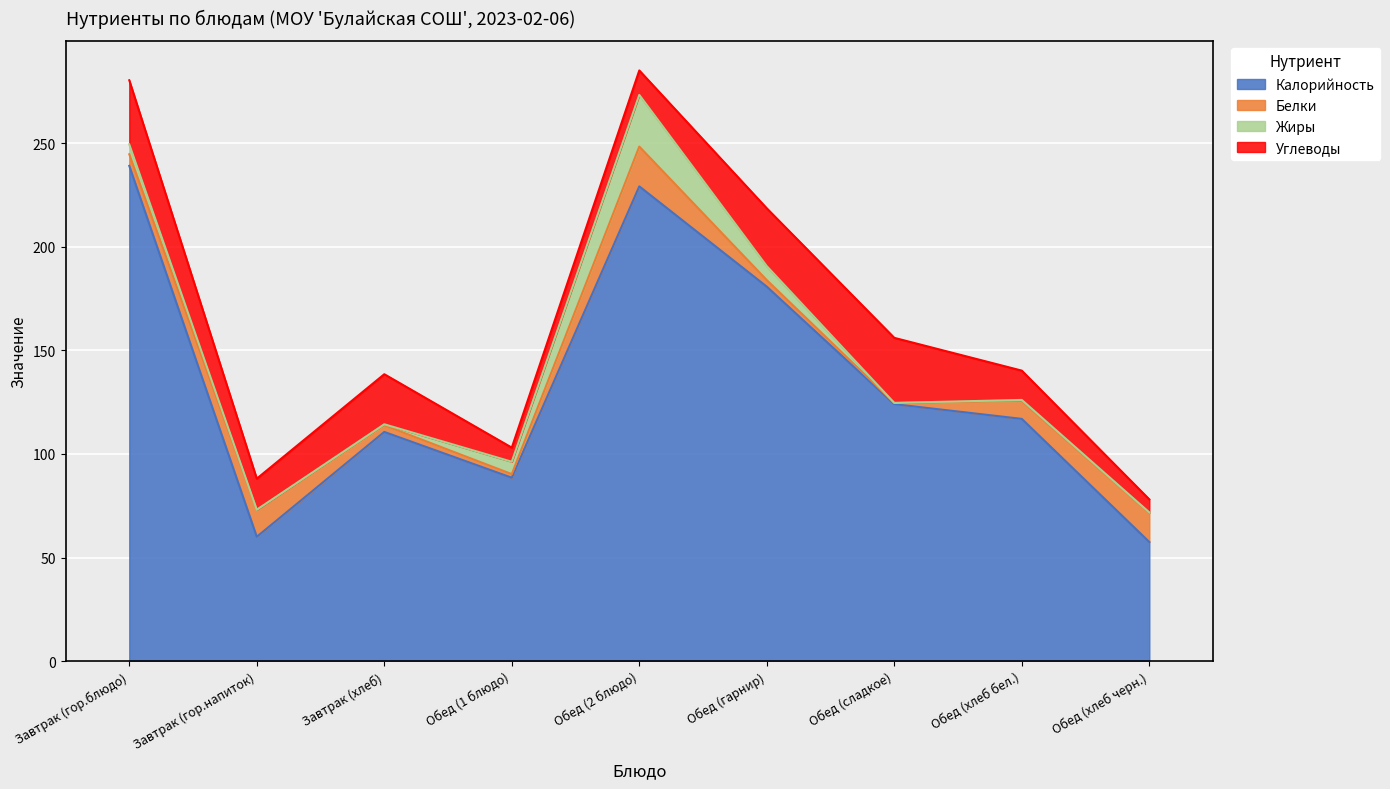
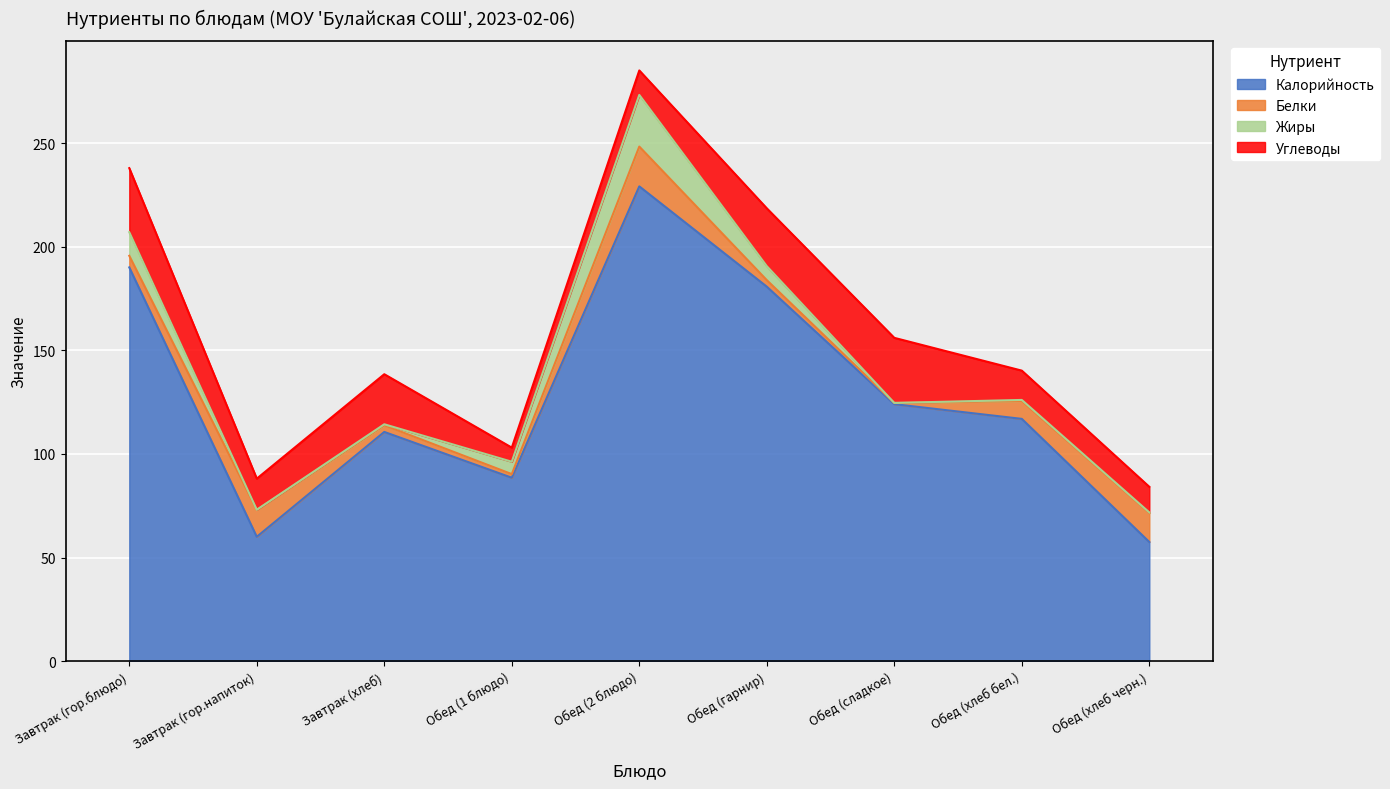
Калорийность, Завтрак (гор.блюдо): 239 -> 190
Жиры, Завтрак (гор.блюдо): 5 -> 11
Углеводы, Обед (хлеб черн.): 6 -> 12
